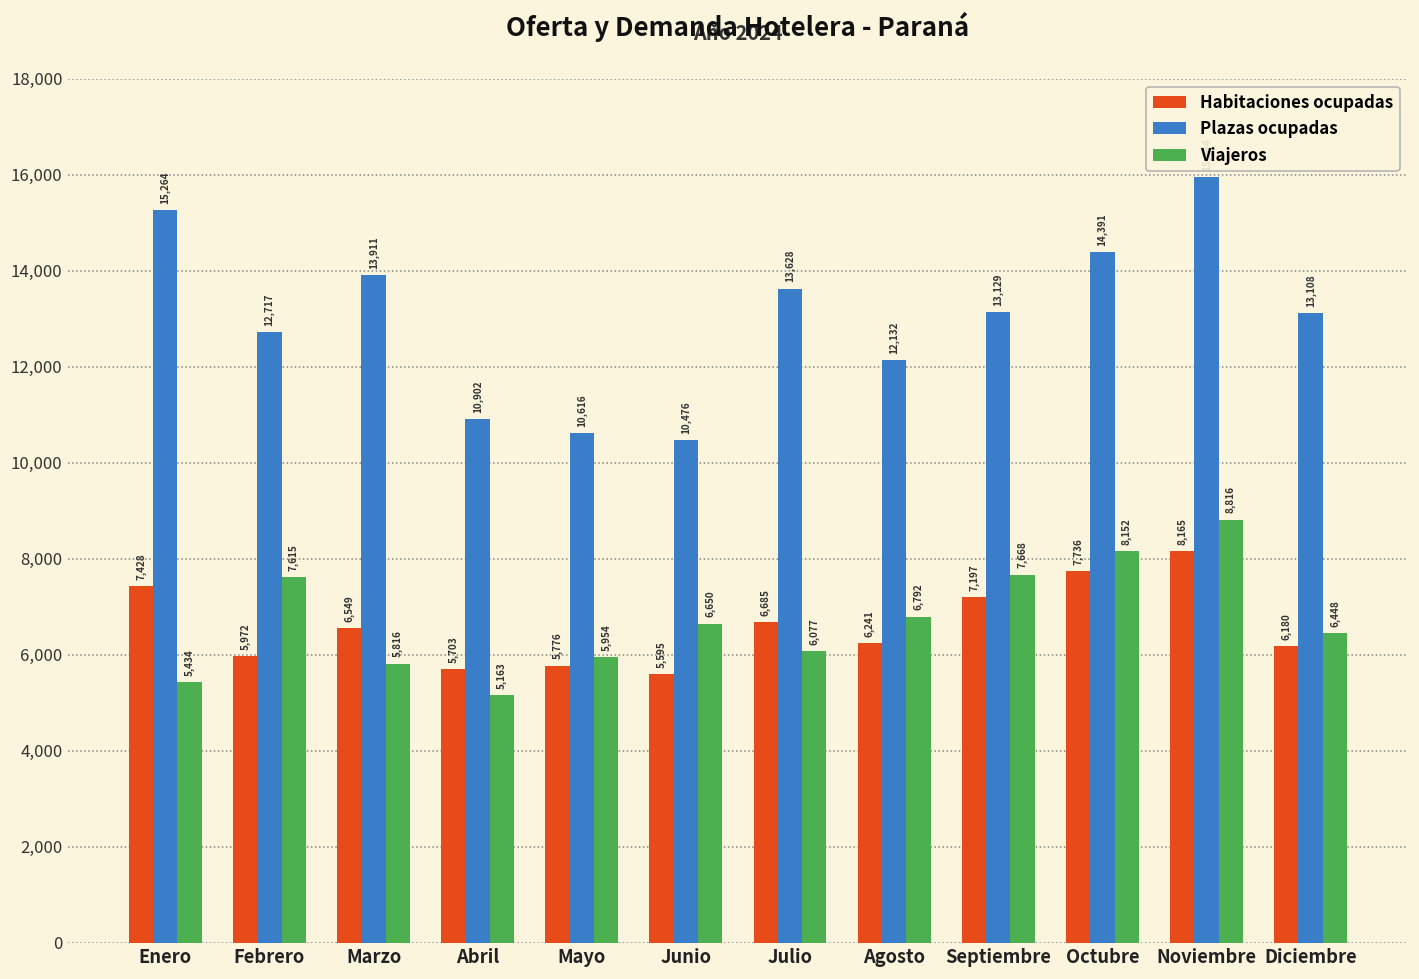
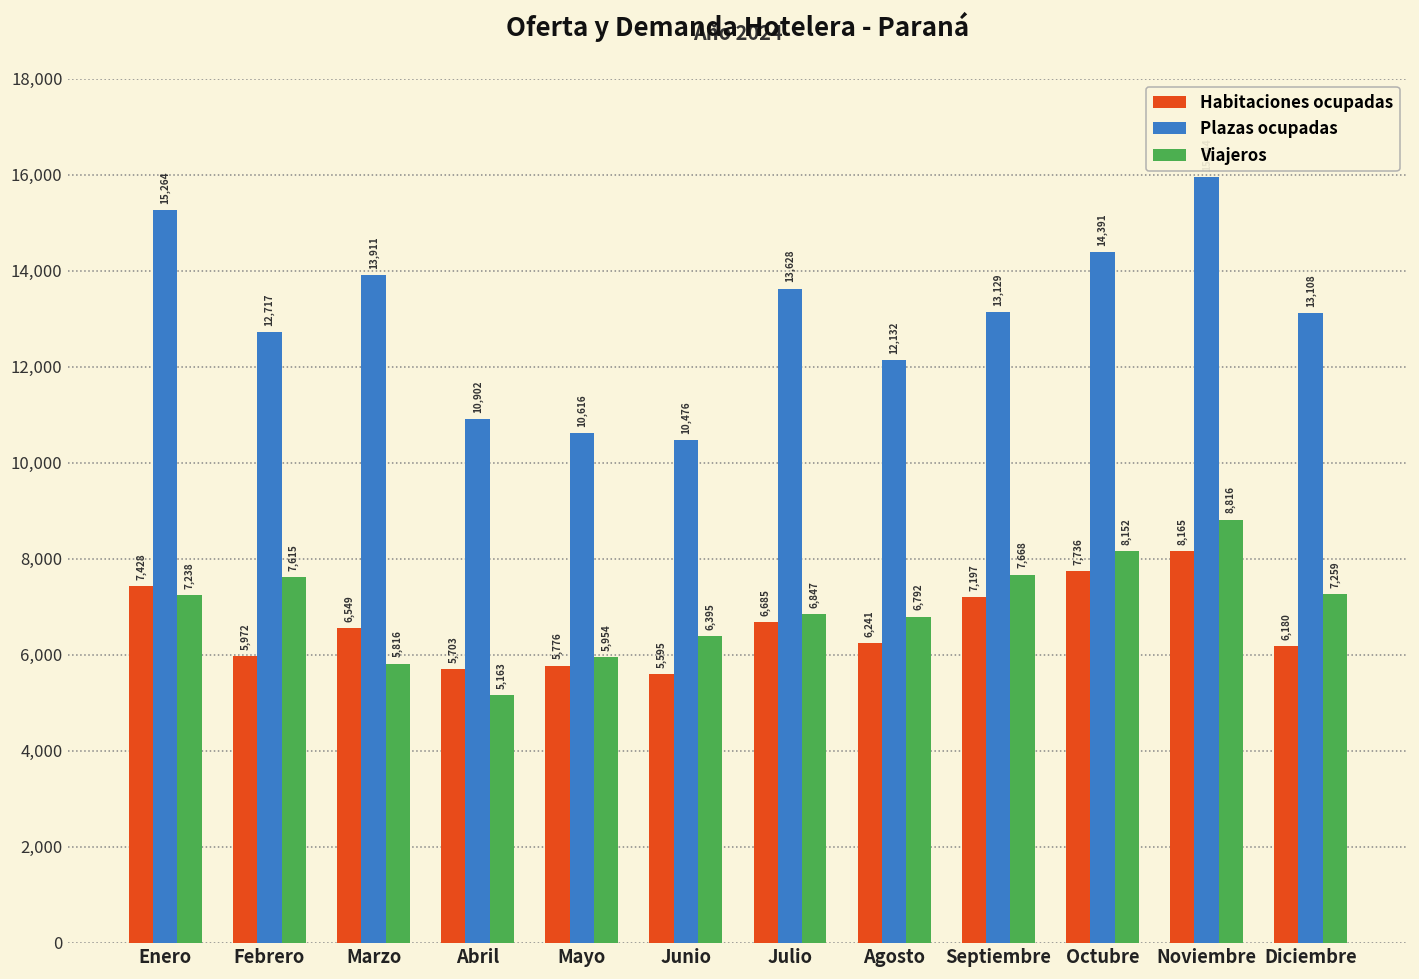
Viajeros, Enero: 5,434 -> 7,238
Viajeros, Junio: 6,650 -> 6,395
Viajeros, Julio: 6,077 -> 6,847
Viajeros, Diciembre: 6,448 -> 7,259
